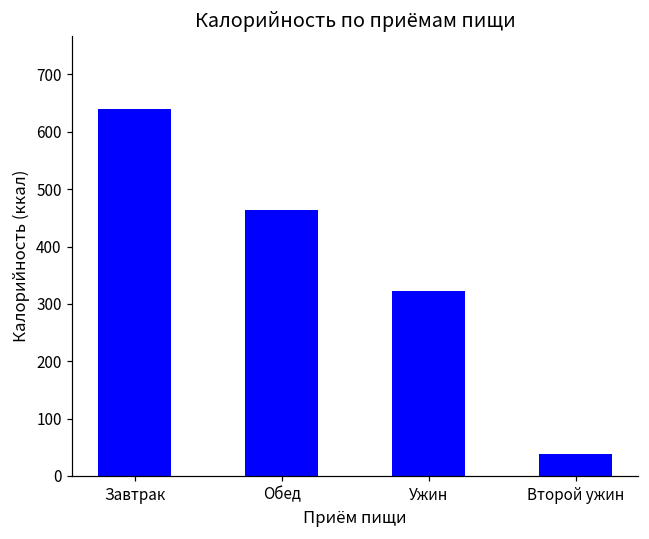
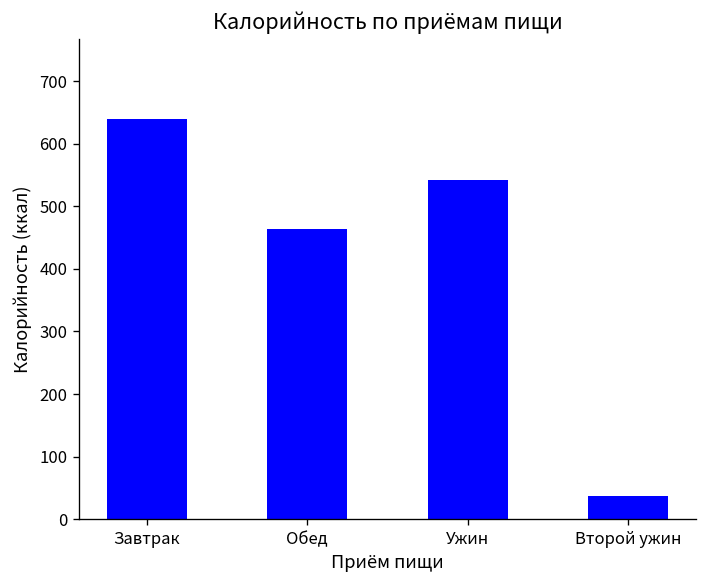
Ужин: 320 -> 540
